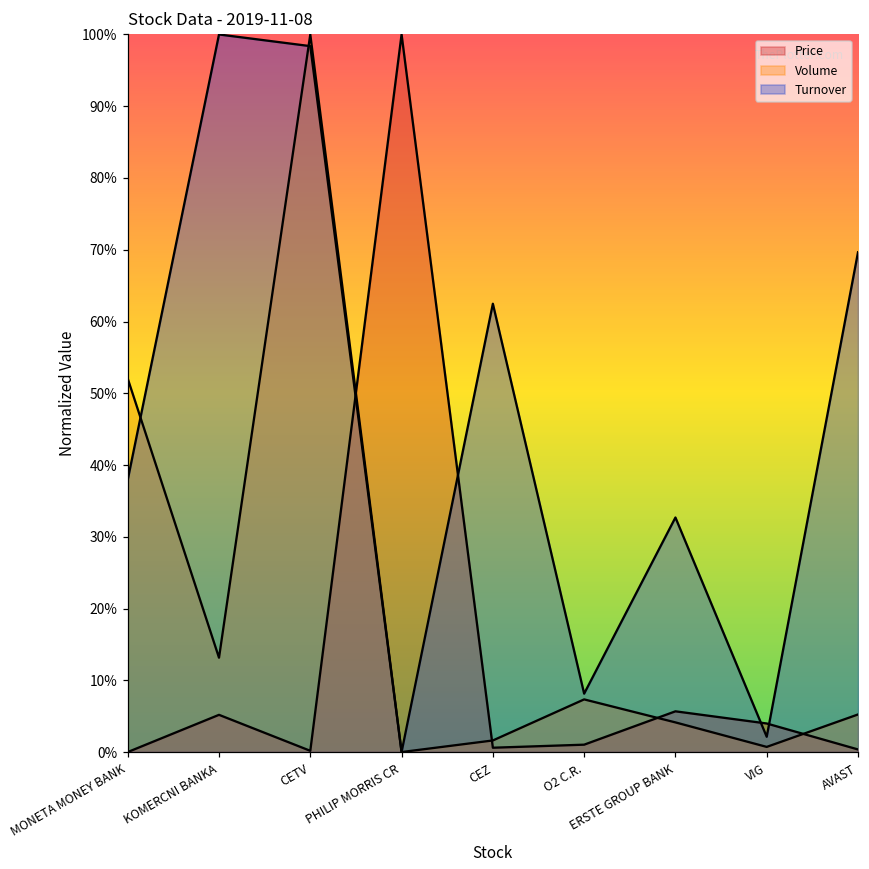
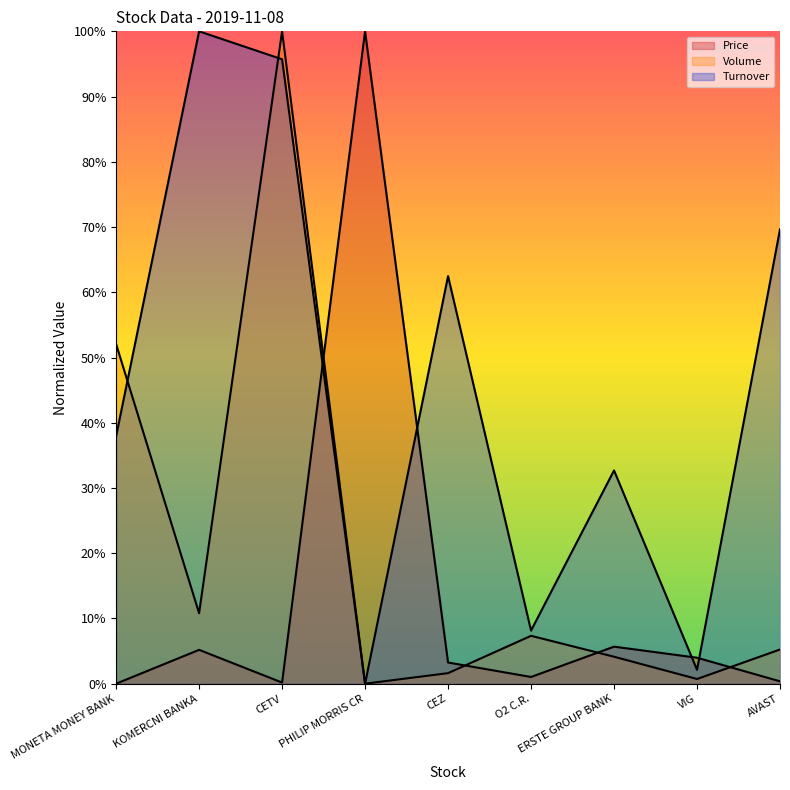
Volume, KOMERCNI BANKA: 13% -> 11%
Turnover, CETV: 98% -> 96%
Price, CEZ: 1% -> 3%
